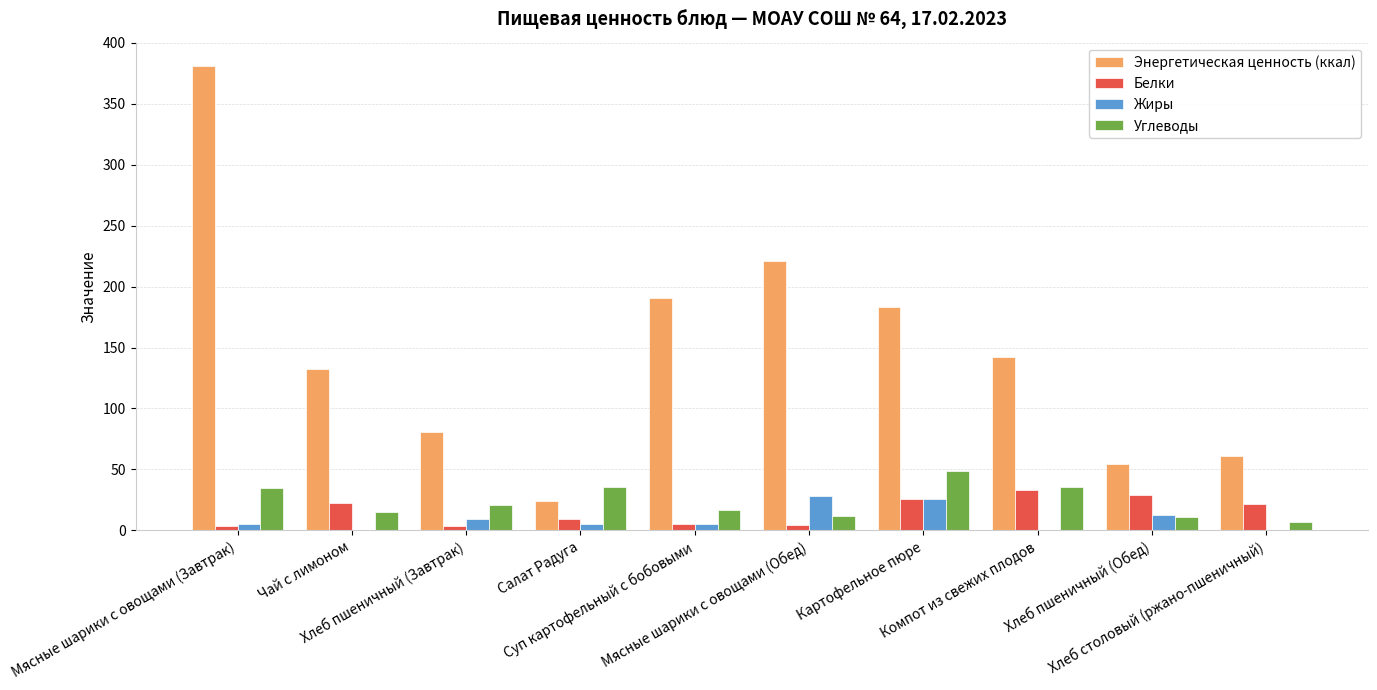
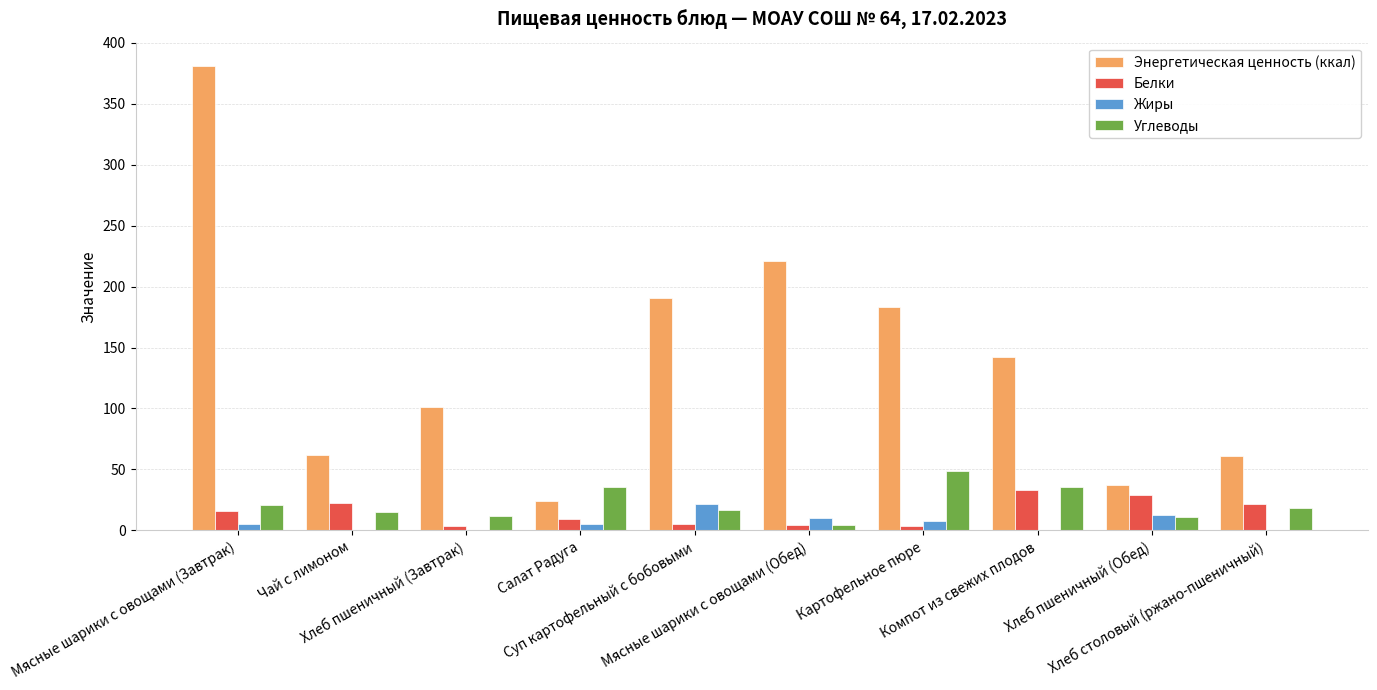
Белки, Мясные шарики с овощами (Завтрак): 4 -> 16
Углеводы, Мясные шарики с овощами (Завтрак): 35 -> 21
Энергетическая ценность (ккал), Чай с лимоном: 132 -> 62
Энергетическая ценность (ккал), Хлеб пшеничный (Завтрак): 81 -> 101
Жиры, Хлеб пшеничный (Завтрак): 9 -> 0
Углеводы, Хлеб пшеничный (Завтрак): 21 -> 12
Жиры, Суп картофельный с бобовыми: 5 -> 22
Жиры, Мясные шарики с овощами (Обед): 28 -> 10
Углеводы, Мясные шарики с овощами (Обед): 11 -> 4
Белки, Картофельное пюре: 25 -> 4
Жиры, Картофельное пюре: 26 -> 8
Энергетическая ценность (ккал), Хлеб пшеничный (Обед): 54 -> 37
Углеводы, Хлеб столовый (ржано-пшеничный): 7 -> 18
